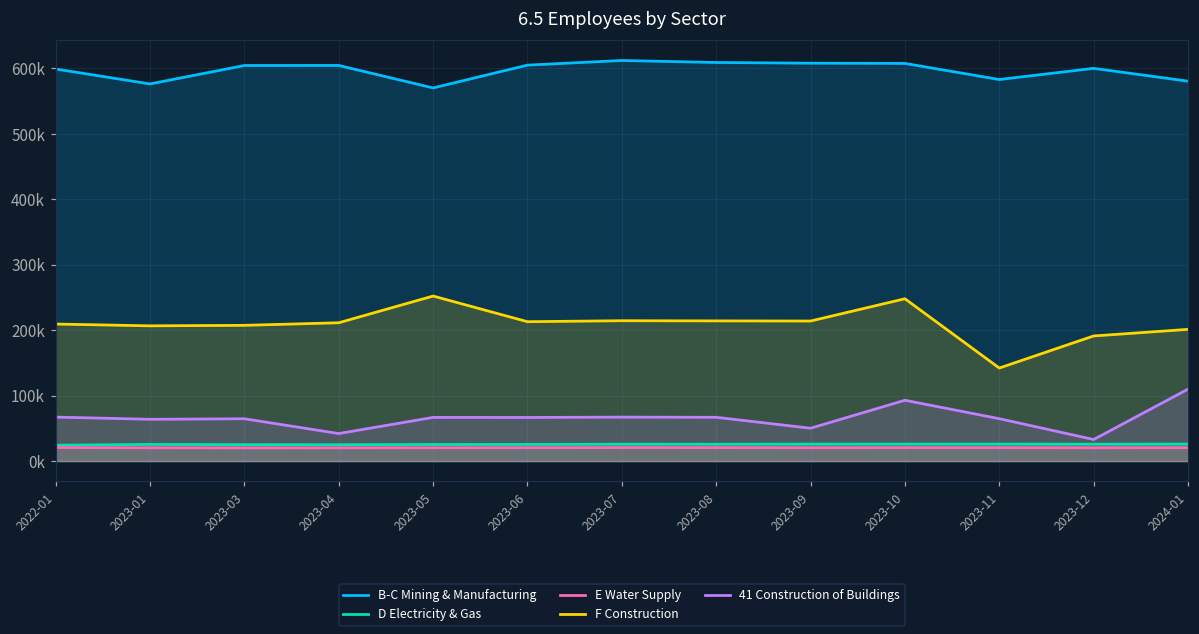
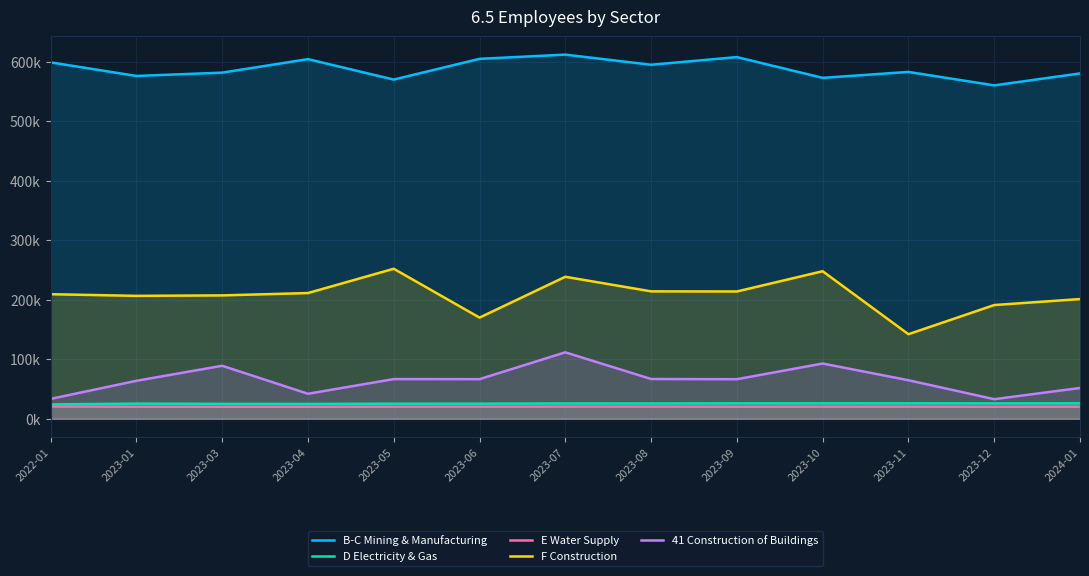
41 Construction of Buildings, 2022-01: 70000 -> 30000
B-C Mining & Manufacturing, 2023-03: 600000 -> 580000
41 Construction of Buildings, 2023-03: 60000 -> 90000
F Construction, 2023-06: 210000 -> 170000
F Construction, 2023-07: 210000 -> 240000
41 Construction of Buildings, 2023-07: 70000 -> 110000
B-C Mining & Manufacturing, 2023-08: 610000 -> 600000
41 Construction of Buildings, 2023-09: 50000 -> 70000
B-C Mining & Manufacturing, 2023-10: 610000 -> 570000
B-C Mining & Manufacturing, 2023-12: 600000 -> 560000
41 Construction of Buildings, 2024-01: 110000 -> 50000
